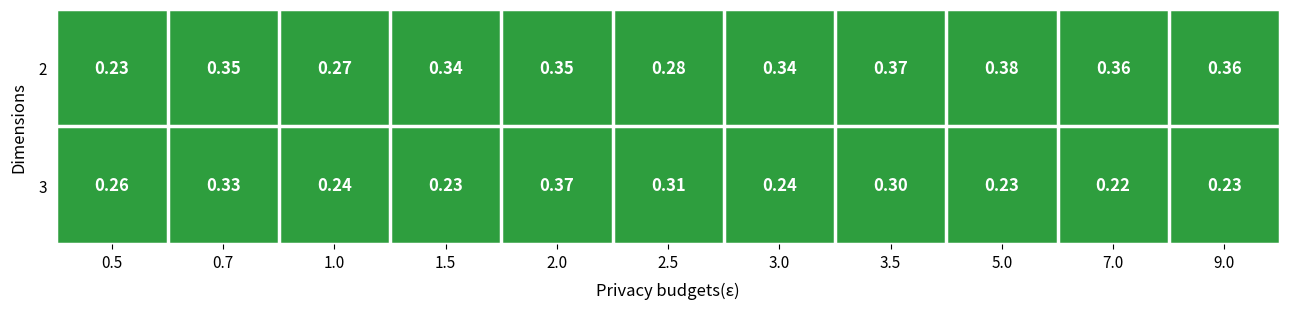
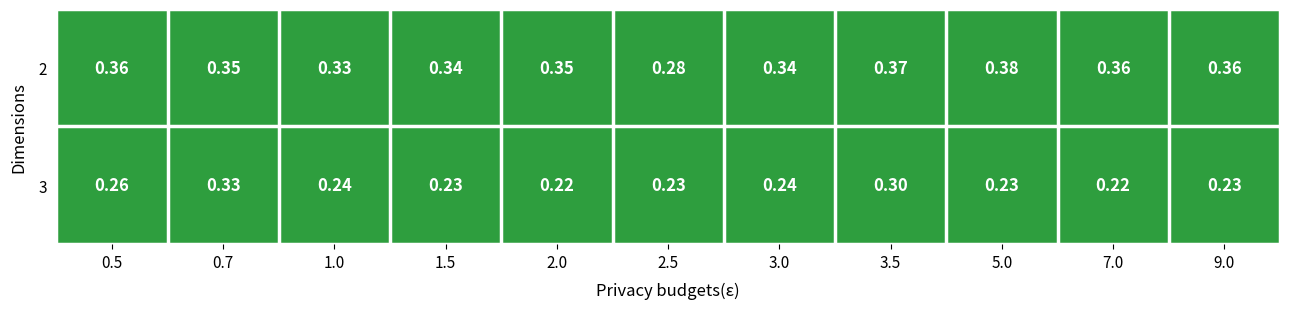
2, 0.5: 0.23 -> 0.36
2, 1.0: 0.27 -> 0.33
3, 2.0: 0.37 -> 0.22
3, 2.5: 0.31 -> 0.23
